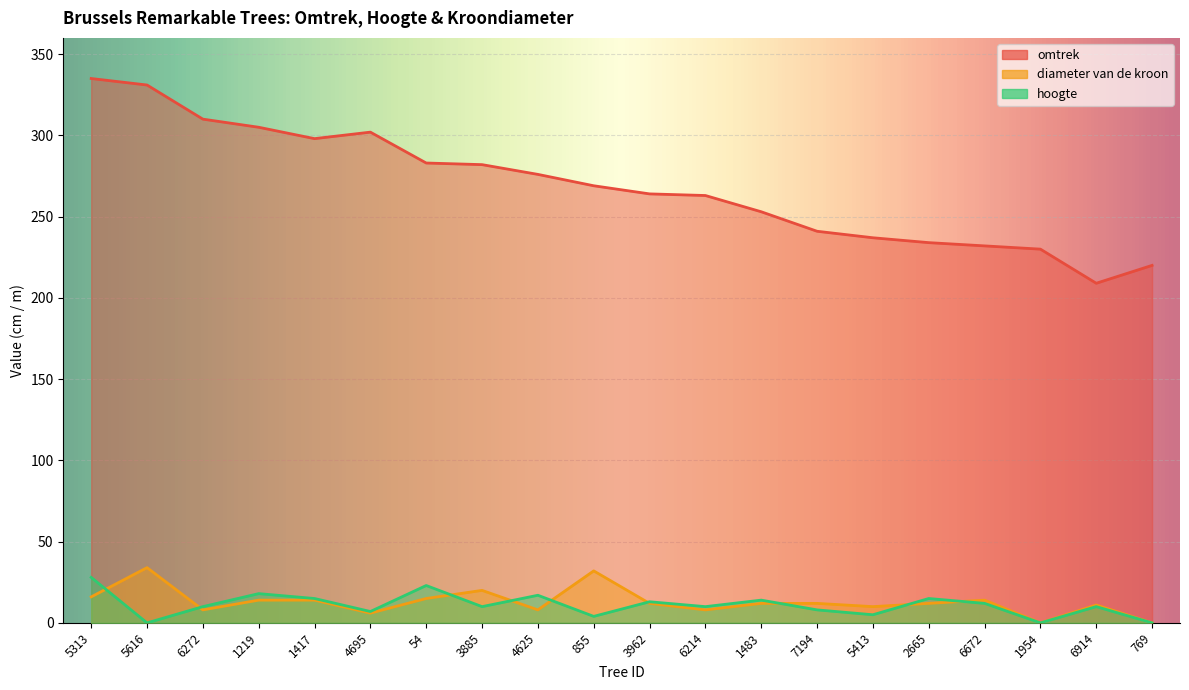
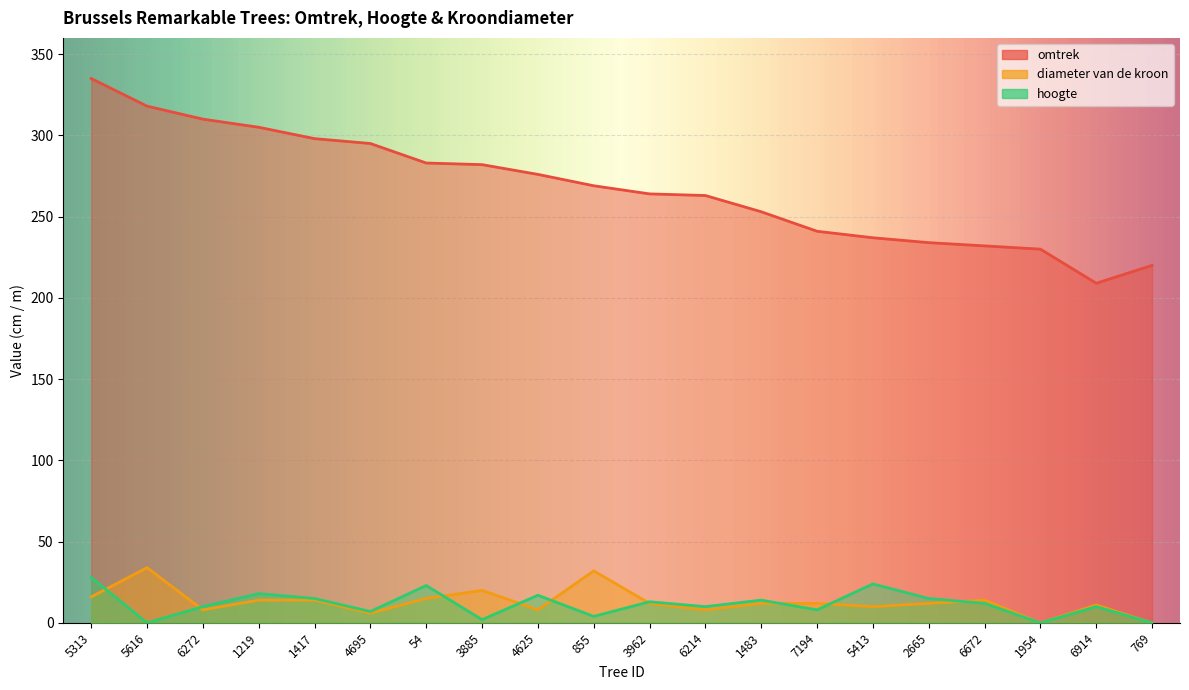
omtrek, 5616: 331 -> 318
omtrek, 4695: 302 -> 295
hoogte, 3885: 10 -> 2
hoogte, 5413: 5 -> 24
